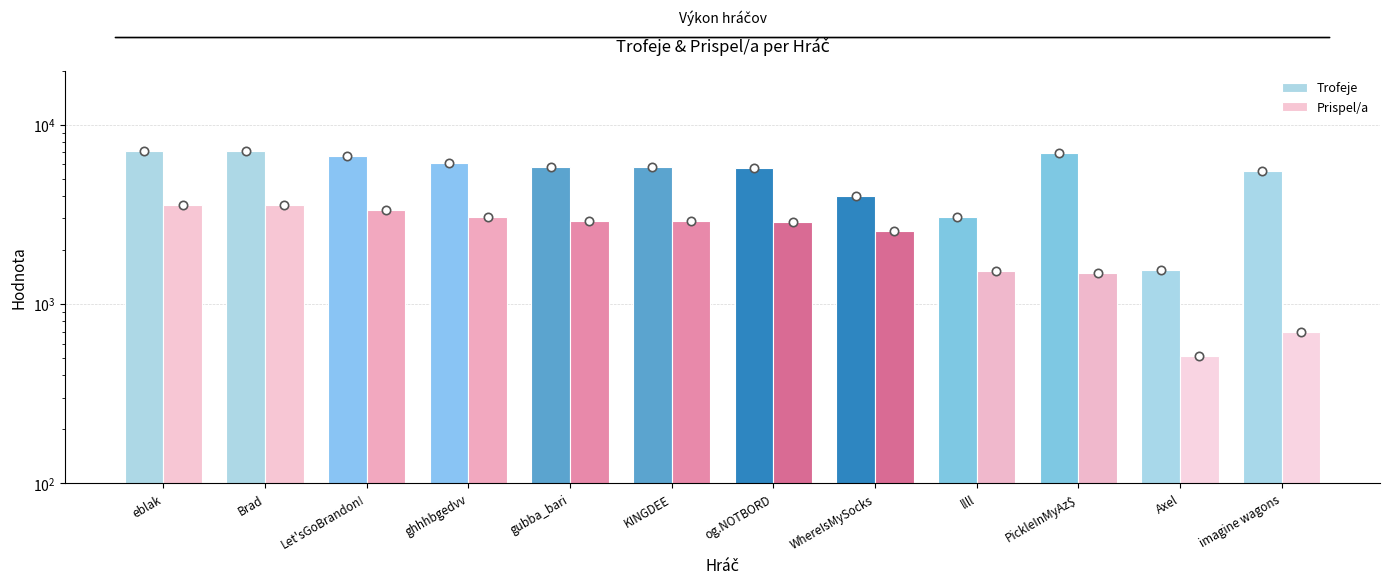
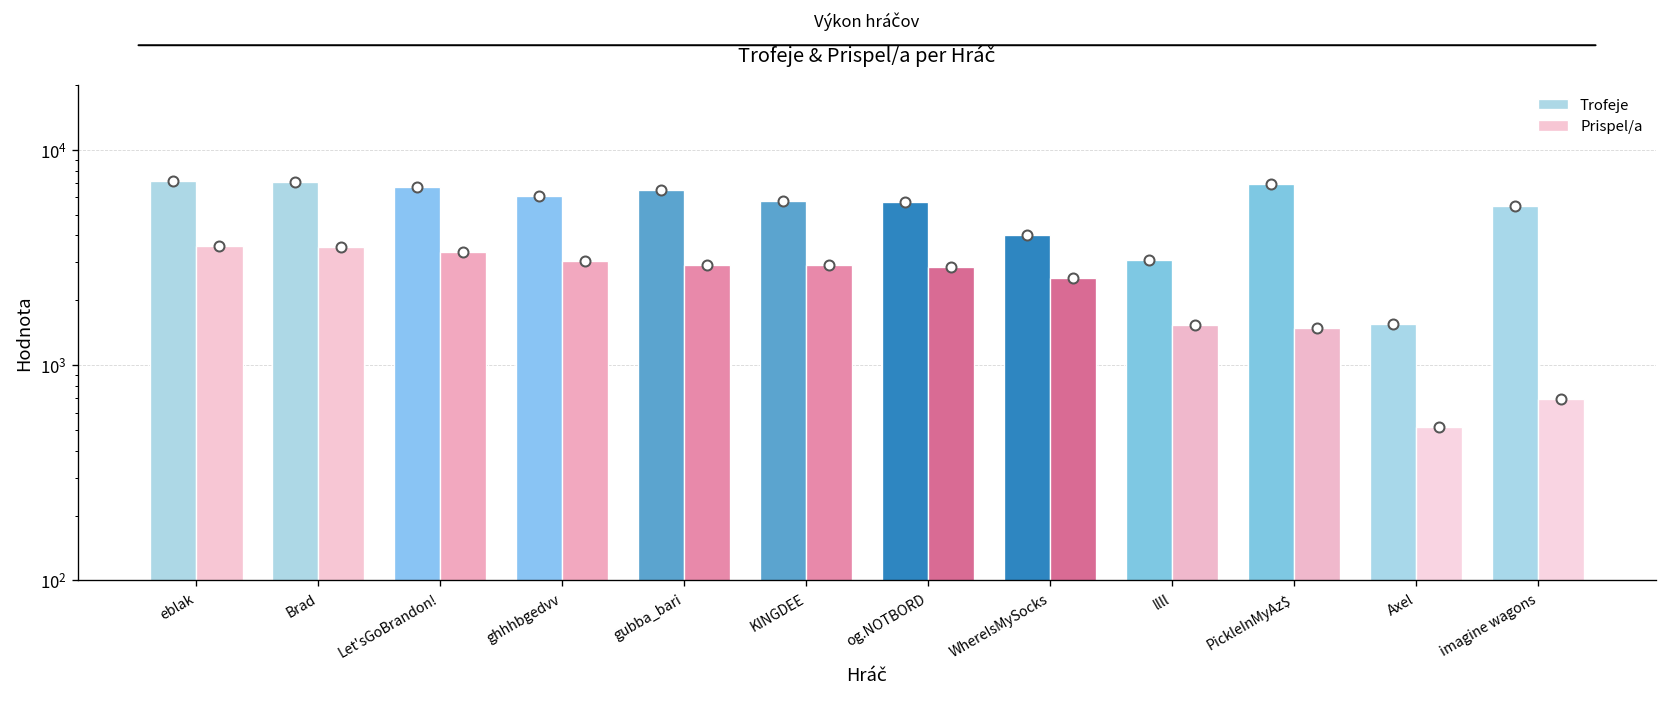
Trofeje, gubba_bari: 5800 -> 6500
